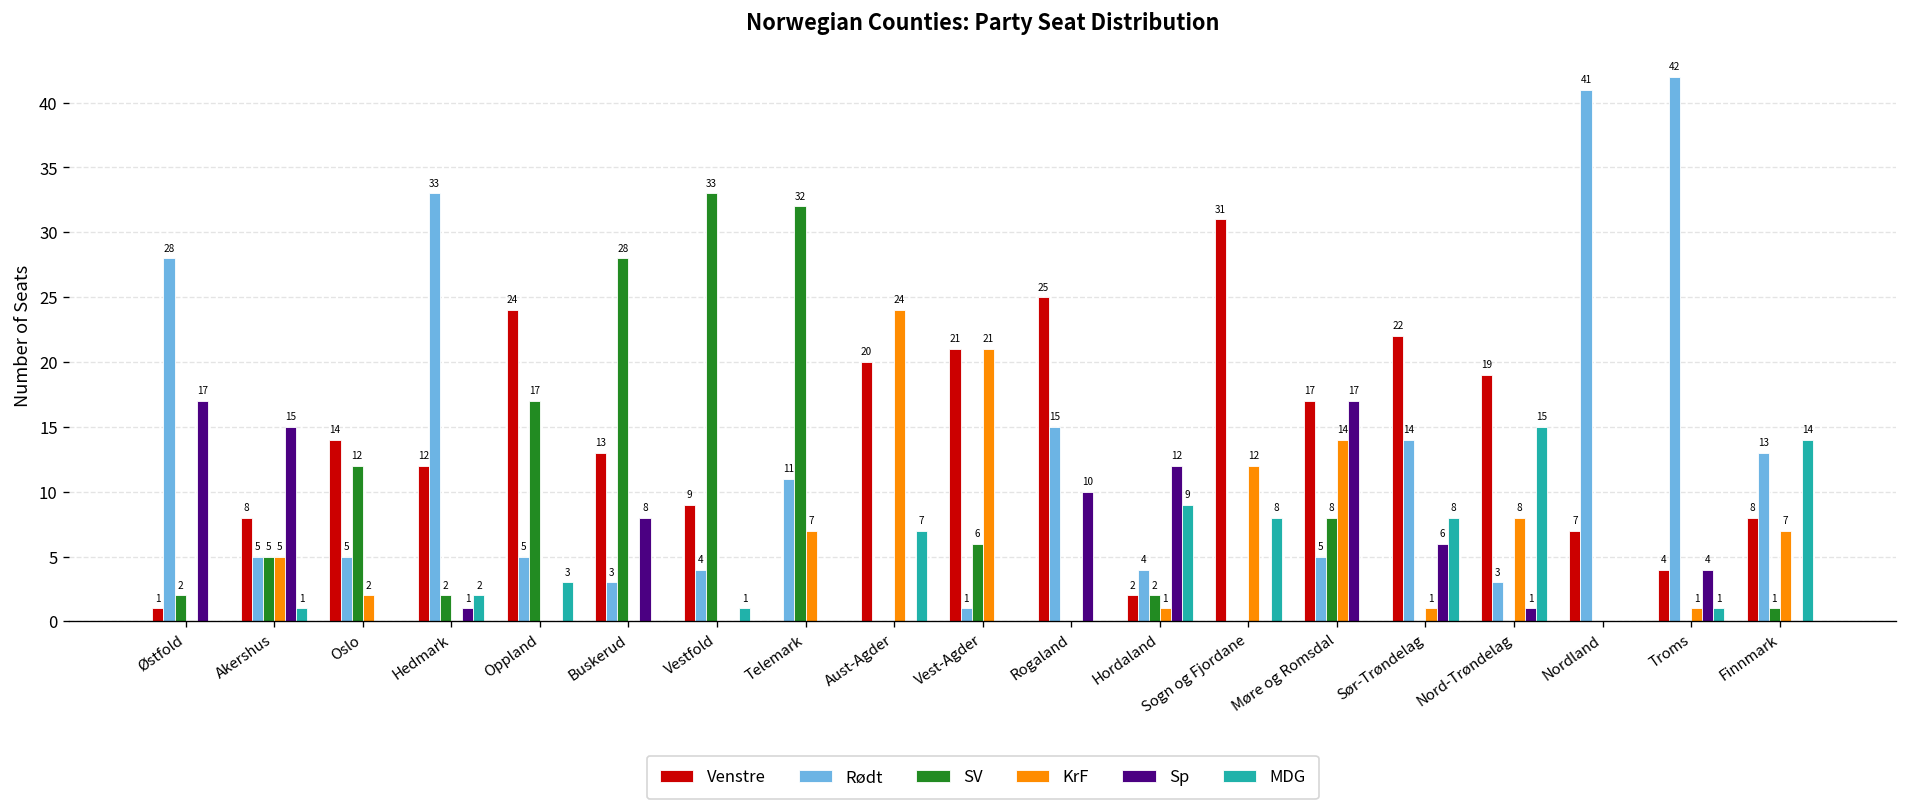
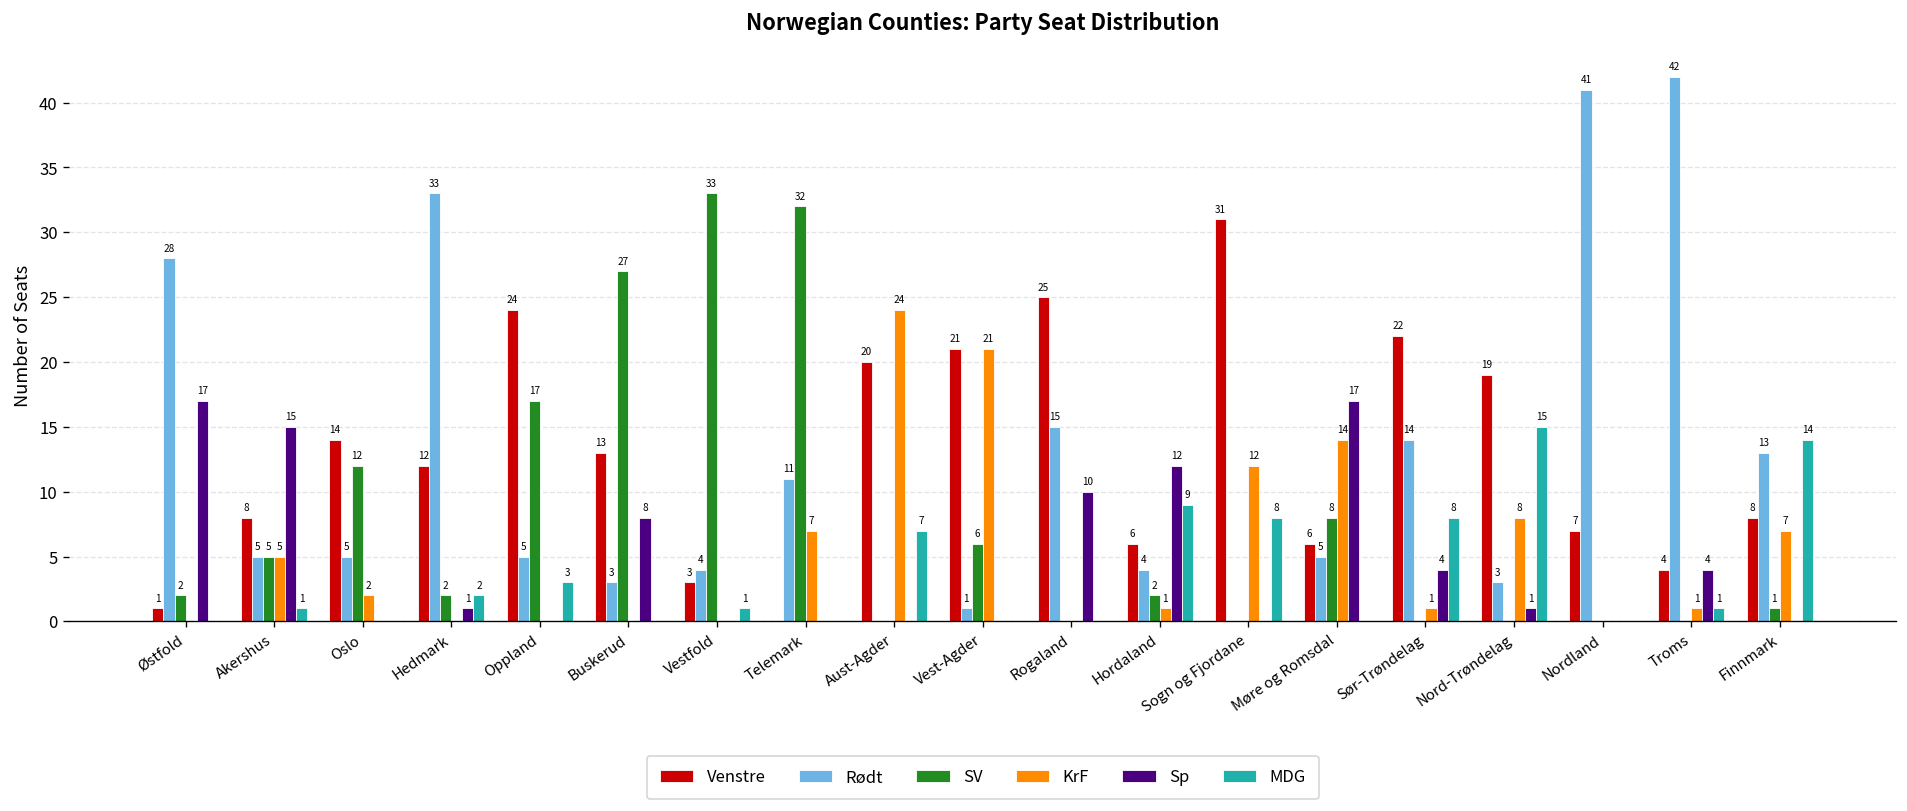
SV, Buskerud: 28 -> 27
Venstre, Vestfold: 9 -> 3
Venstre, Hordaland: 2 -> 6
Venstre, Møre og Romsdal: 17 -> 6
Sp, Sør-Trøndelag: 6 -> 4
